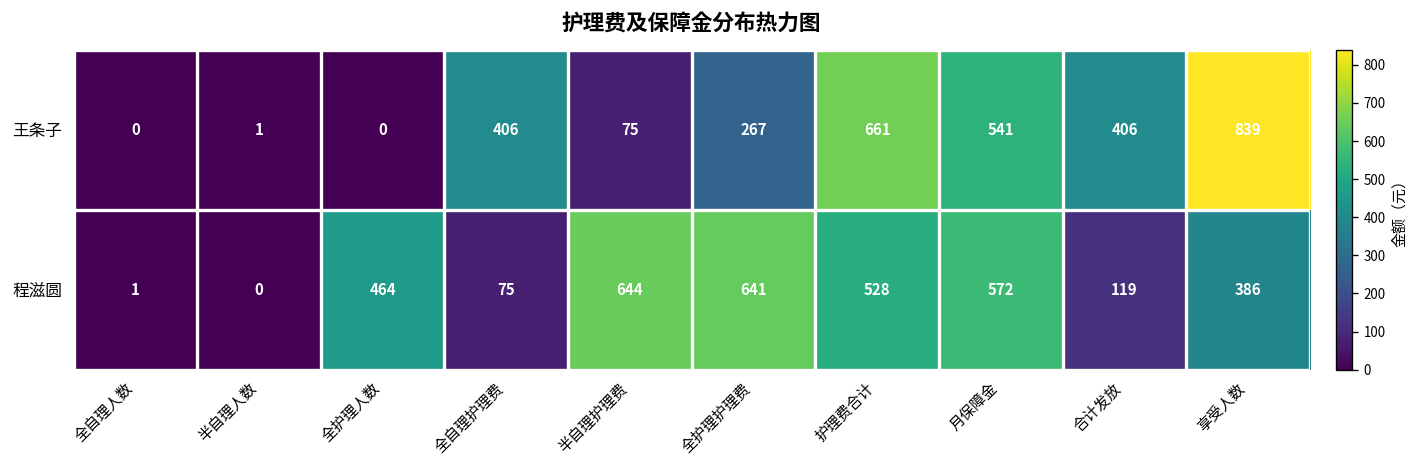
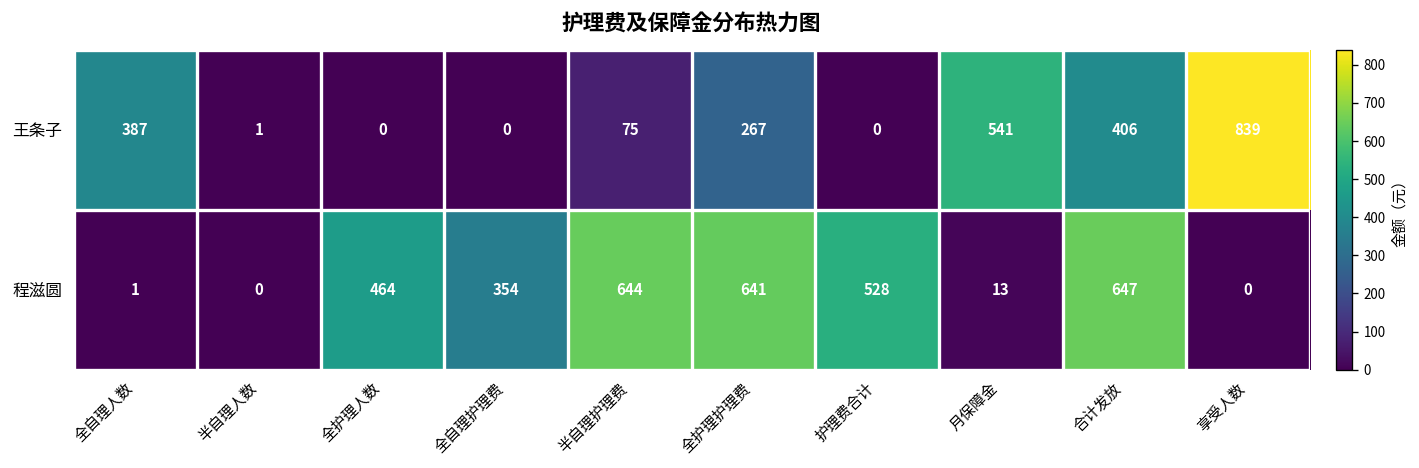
王条子, 全自理人数: 0 -> 387
王条子, 全自理护理费: 406 -> 0
王条子, 护理费合计: 661 -> 0
程滋圆, 全自理护理费: 75 -> 354
程滋圆, 月保障金: 572 -> 13
程滋圆, 合计发放: 119 -> 647
程滋圆, 享受人数: 386 -> 0
